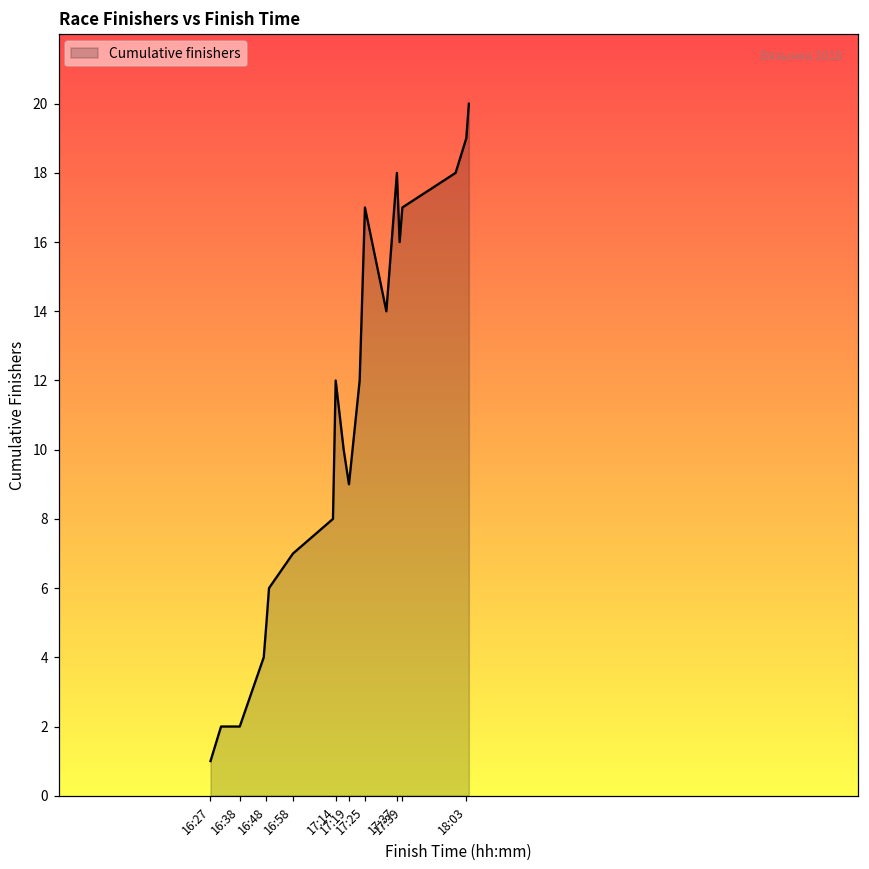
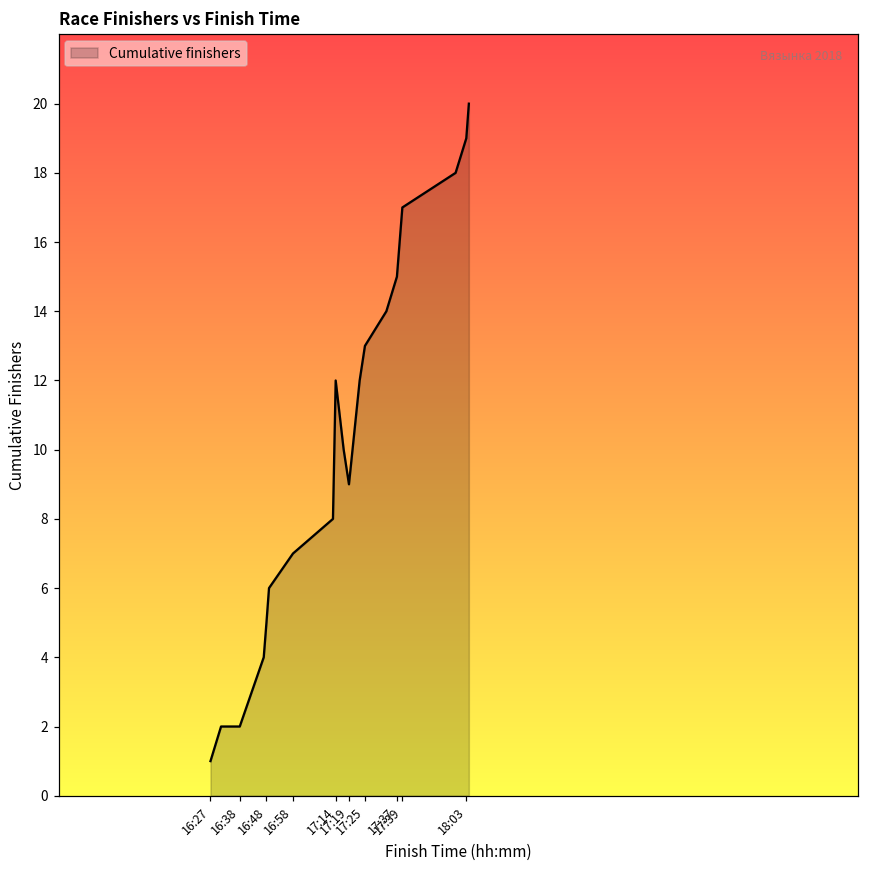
17:25: 17 -> 13
17:37: 18 -> 15
